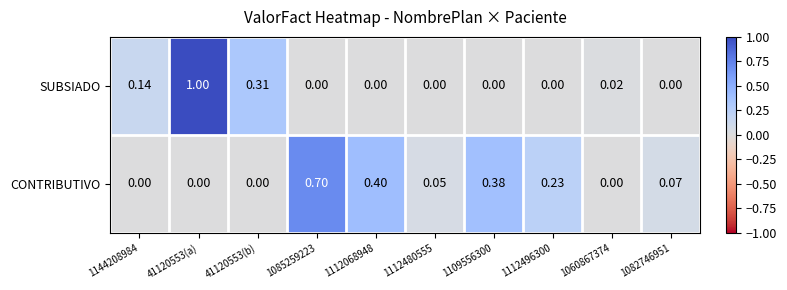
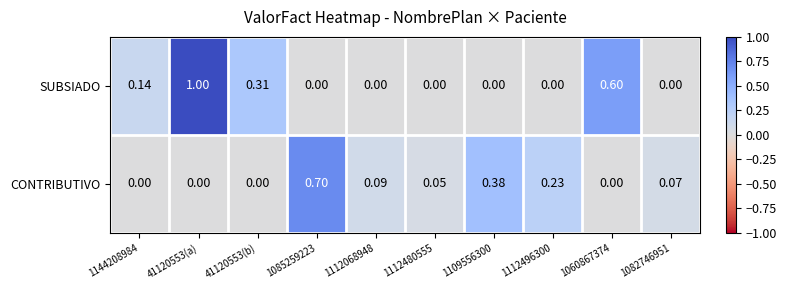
SUBSIADO, 1060867374: 0.02 -> 0.60
CONTRIBUTIVO, 1112068948: 0.40 -> 0.09
